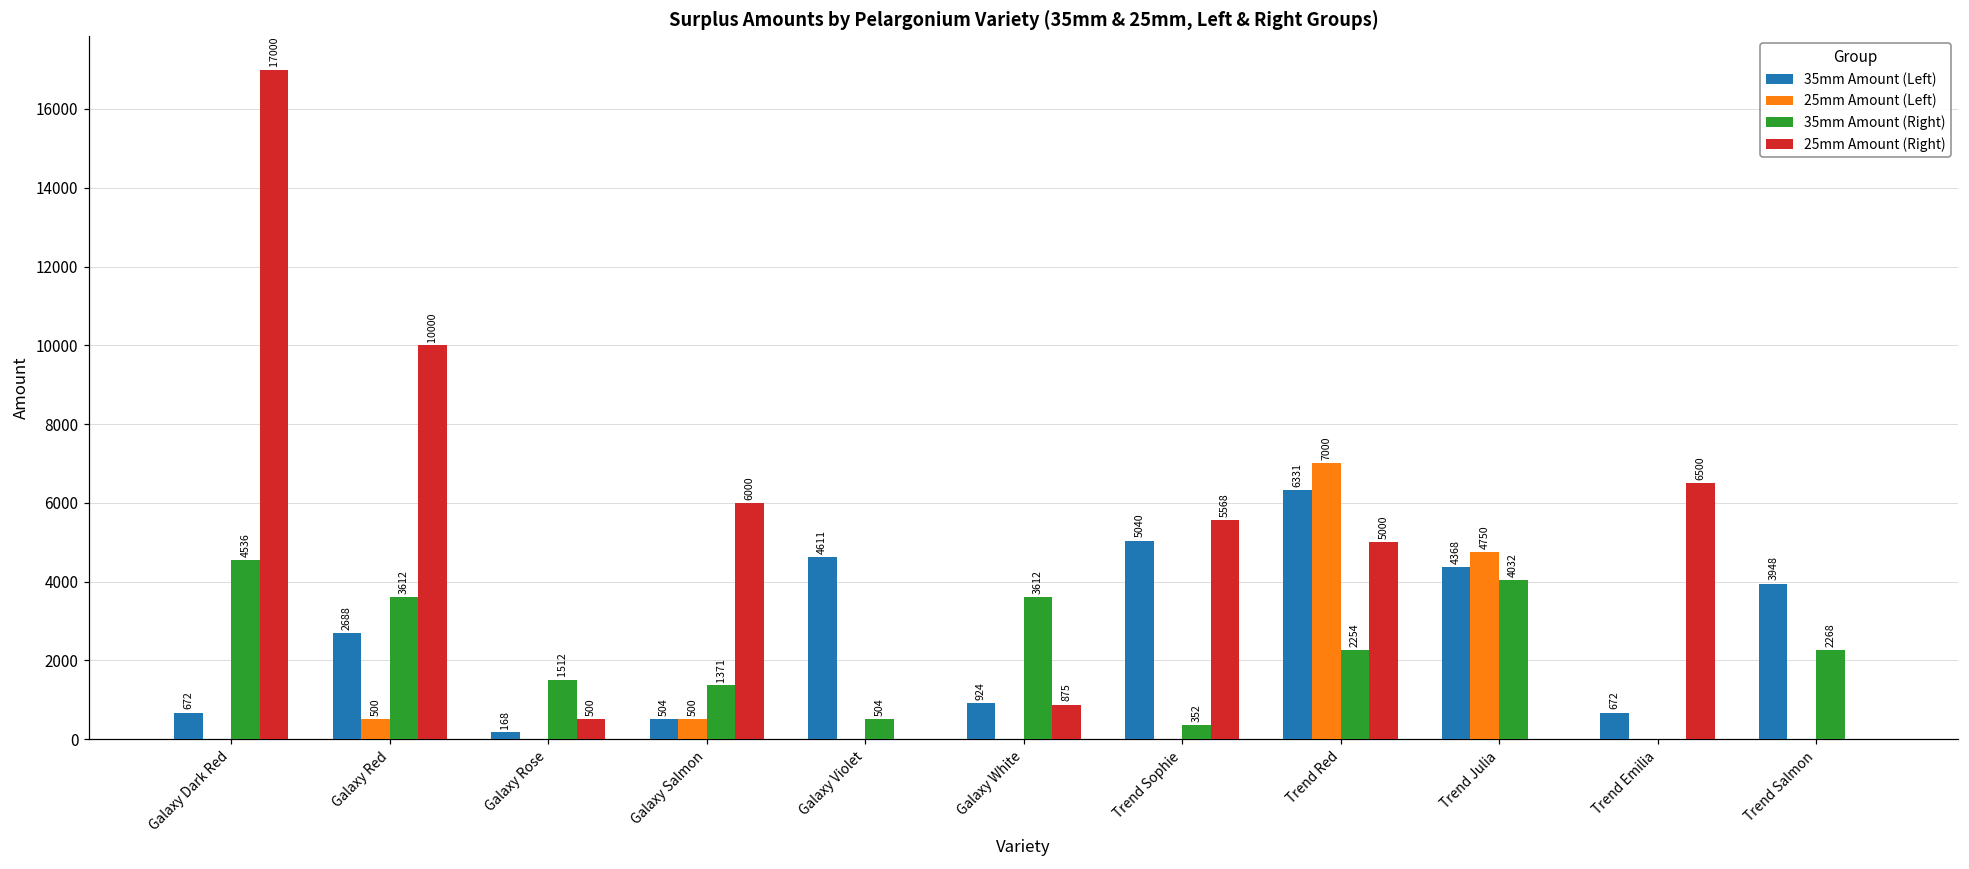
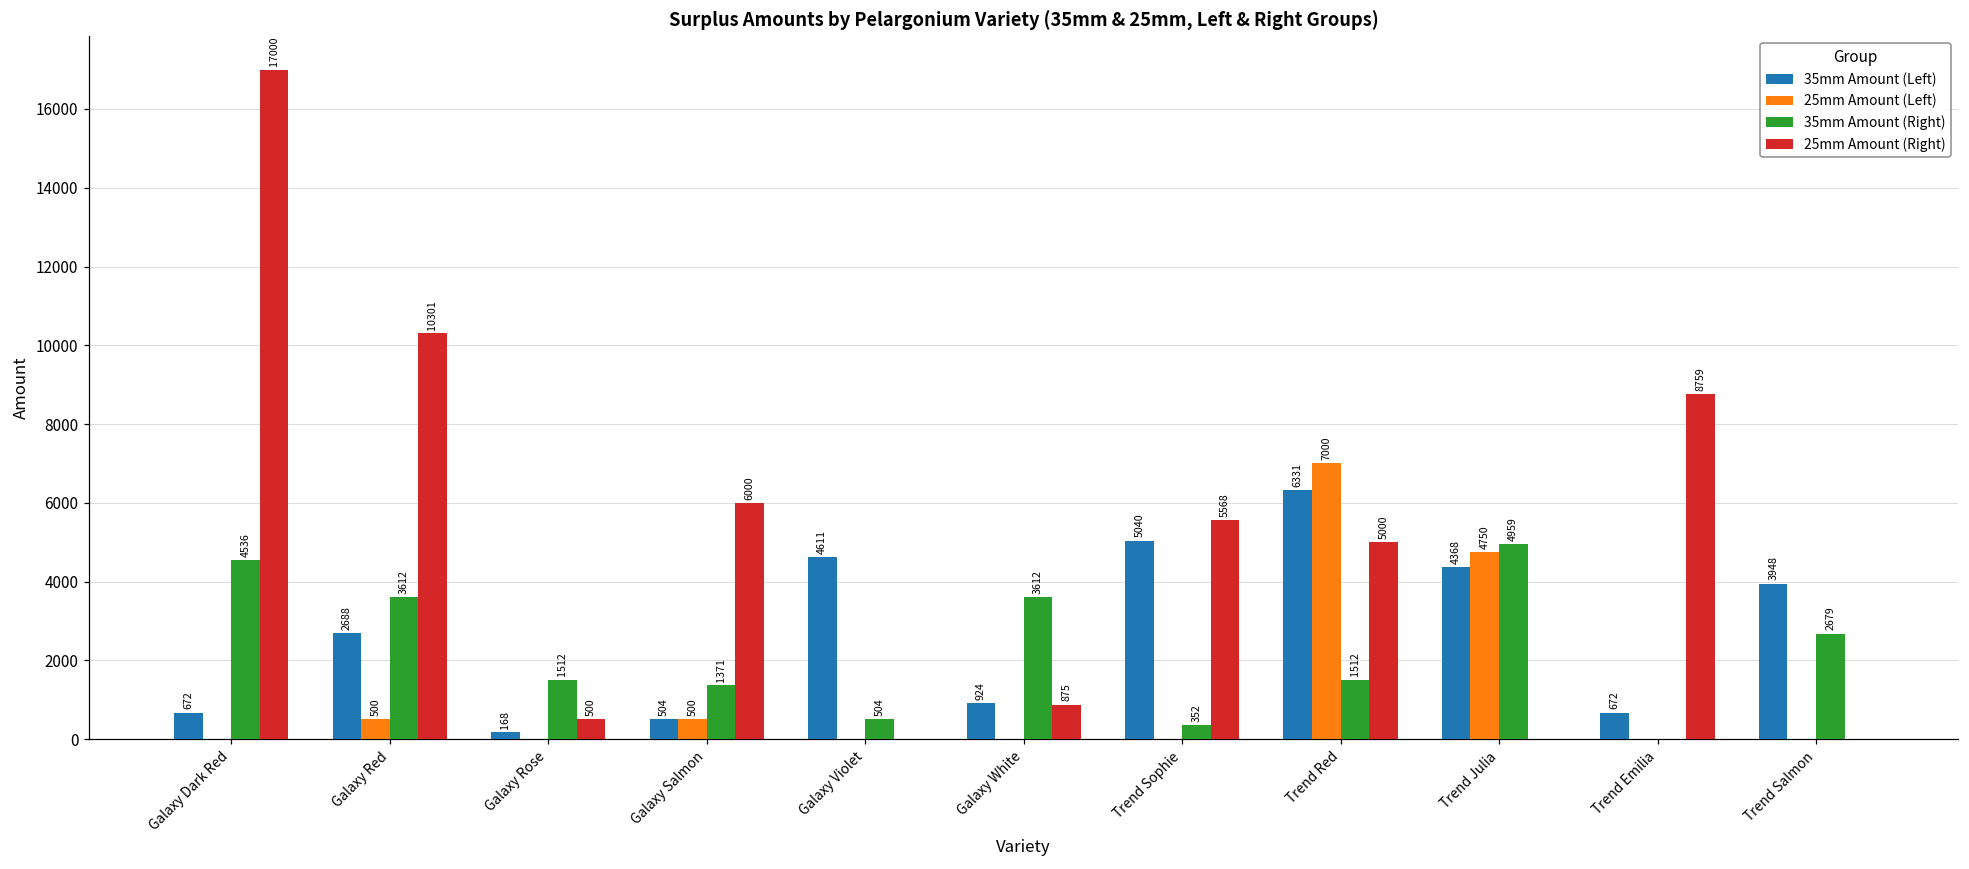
25mm Amount (Right), Galaxy Red: 10000 -> 10301
35mm Amount (Right), Trend Red: 2254 -> 1512
35mm Amount (Right), Trend Julia: 4032 -> 4959
25mm Amount (Right), Trend Emilia: 6500 -> 8759
35mm Amount (Right), Trend Salmon: 2268 -> 2679
